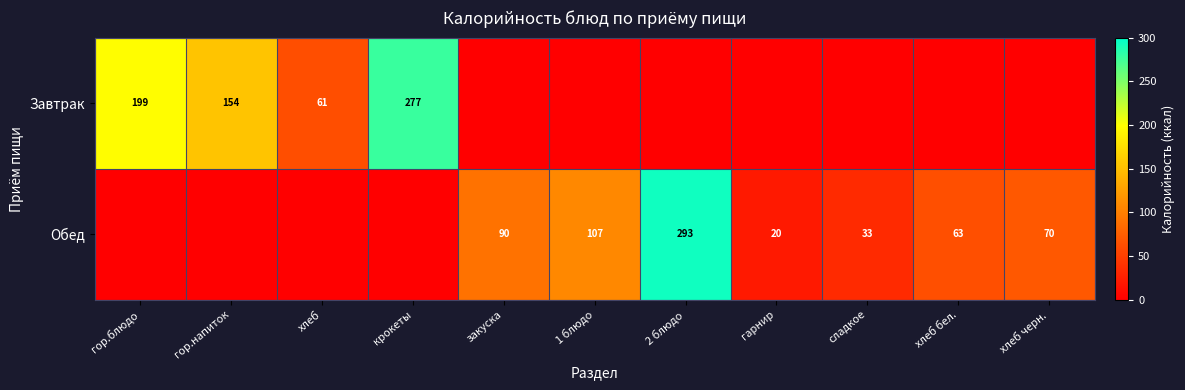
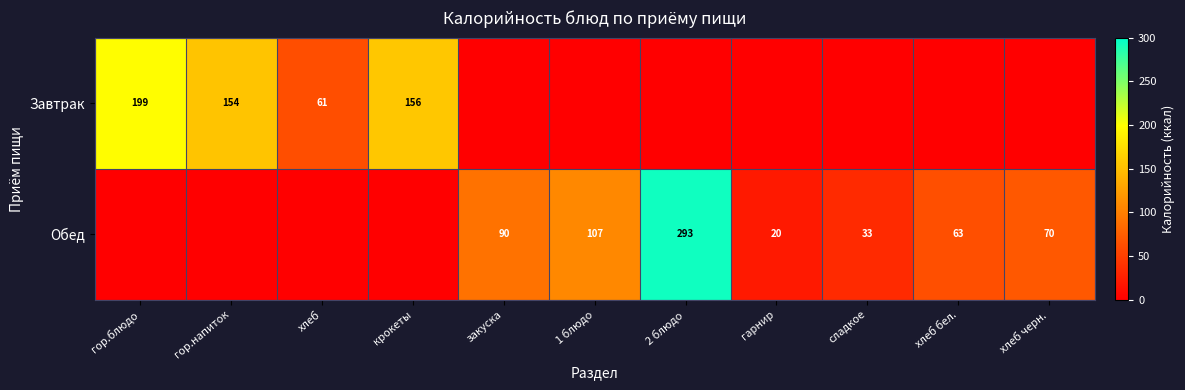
Завтрак, крокеты: 277 -> 156
